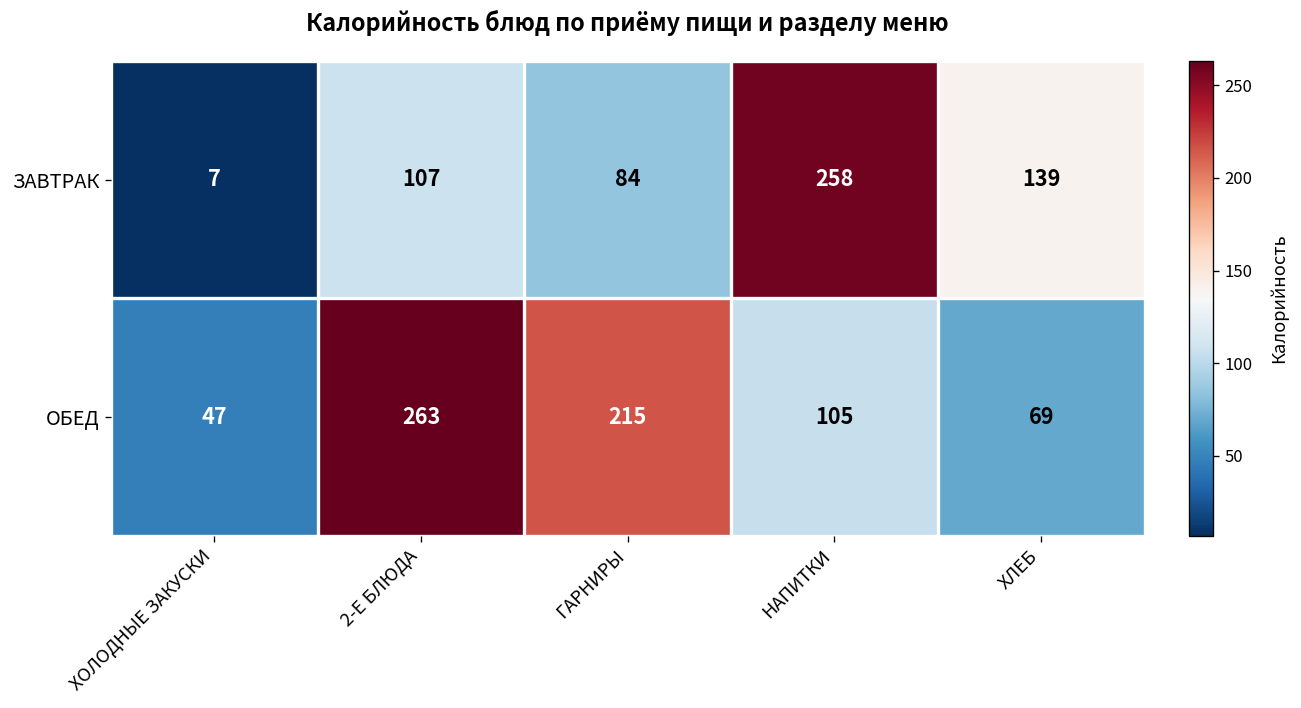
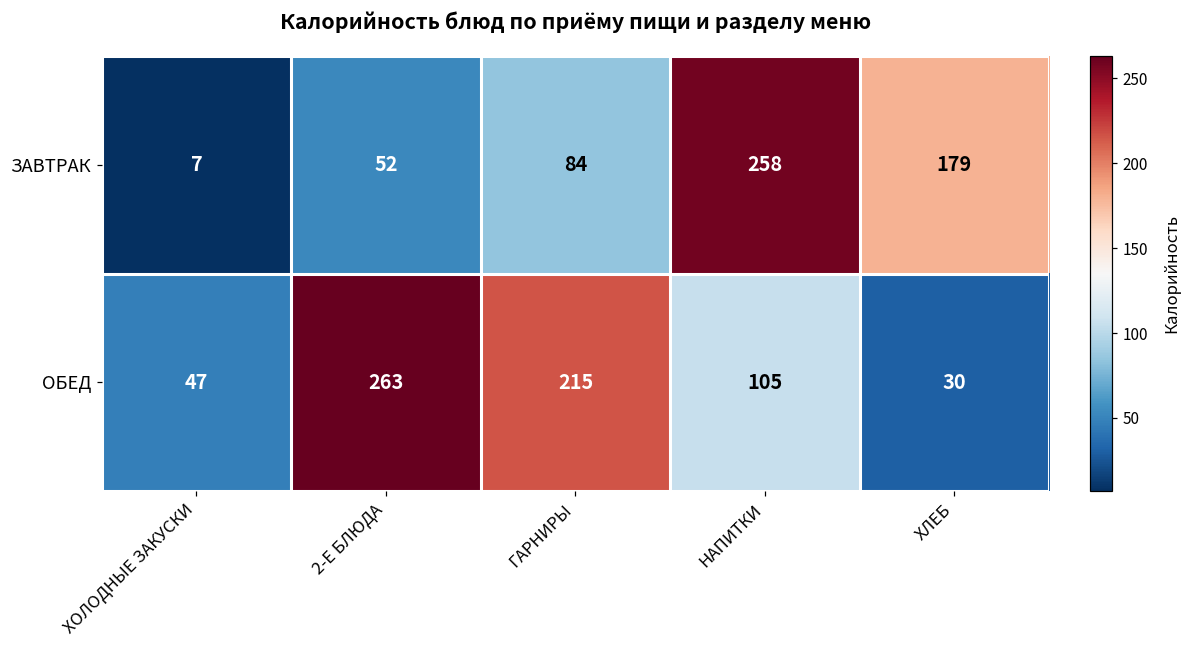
ЗАВТРАК, 2-Е БЛЮДА: 107 -> 52
ЗАВТРАК, ХЛЕБ: 139 -> 179
ОБЕД, ХЛЕБ: 69 -> 30
